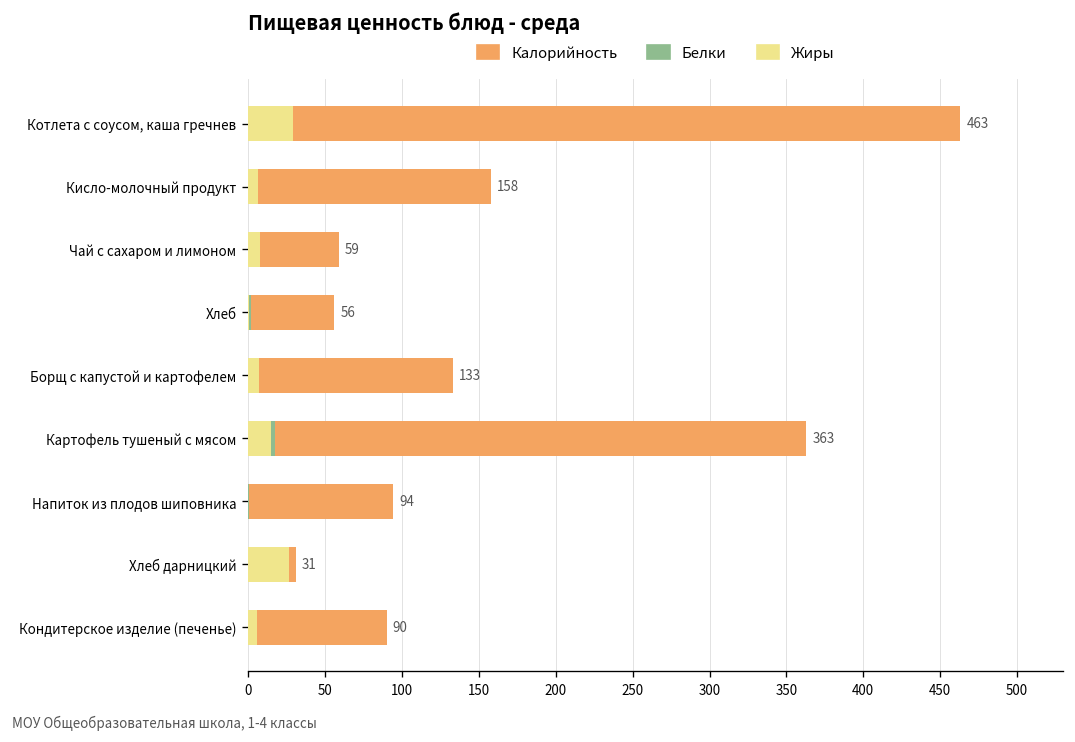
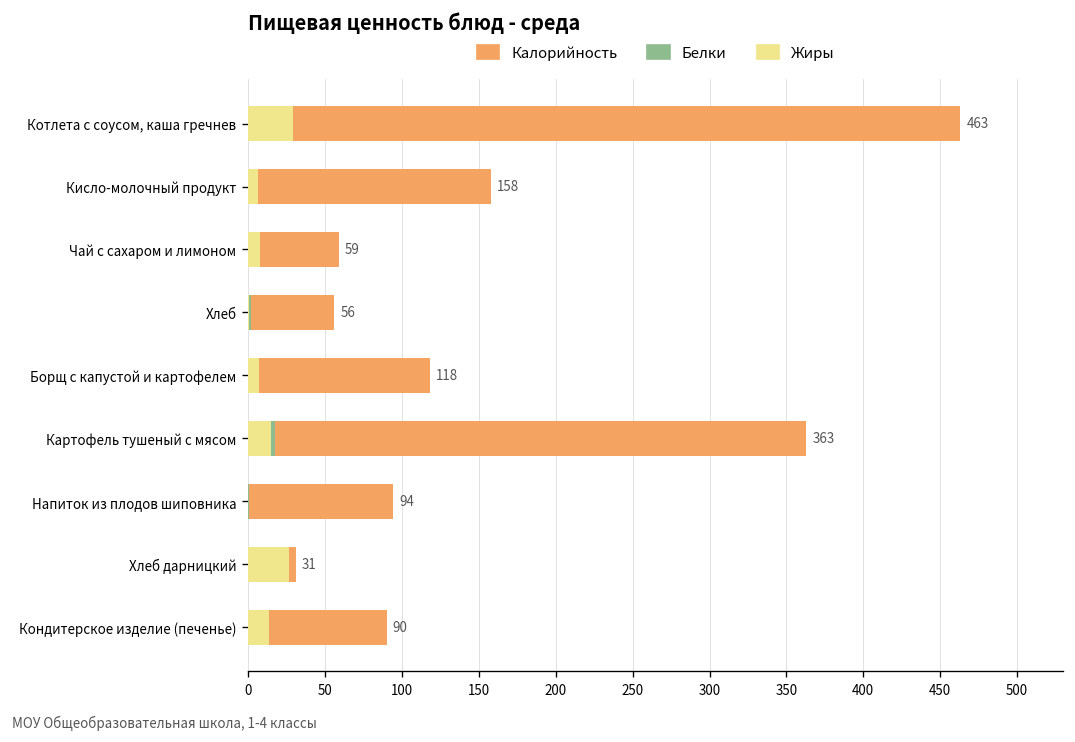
Калорийность, Борщ с капустой и картофелем: 133 -> 118
Жиры, Кондитерское изделие (печенье): 6 -> 14
